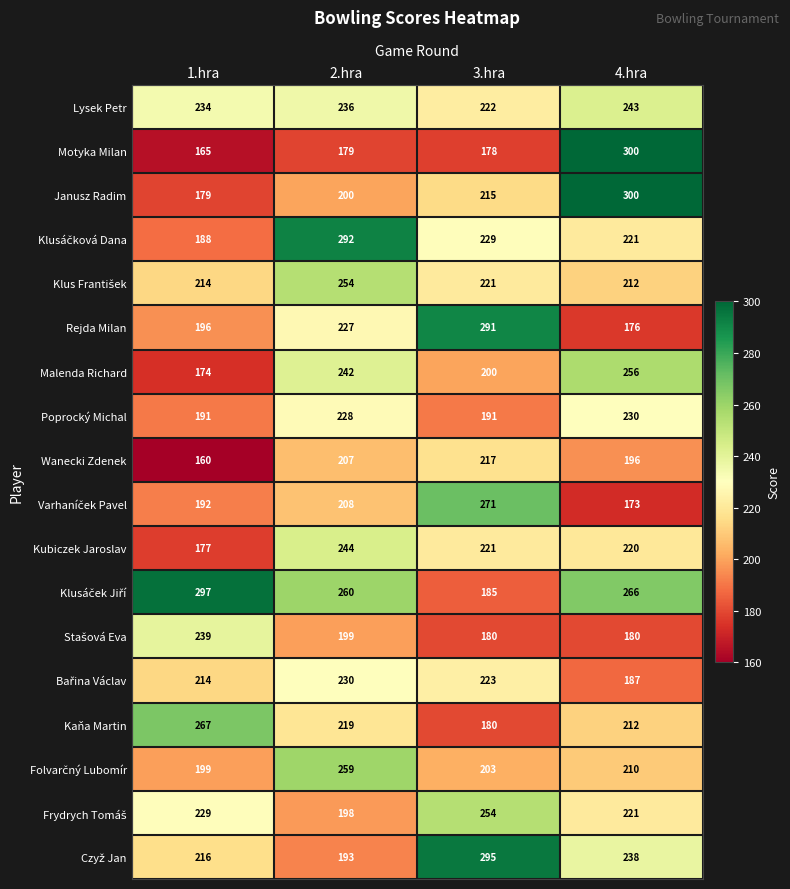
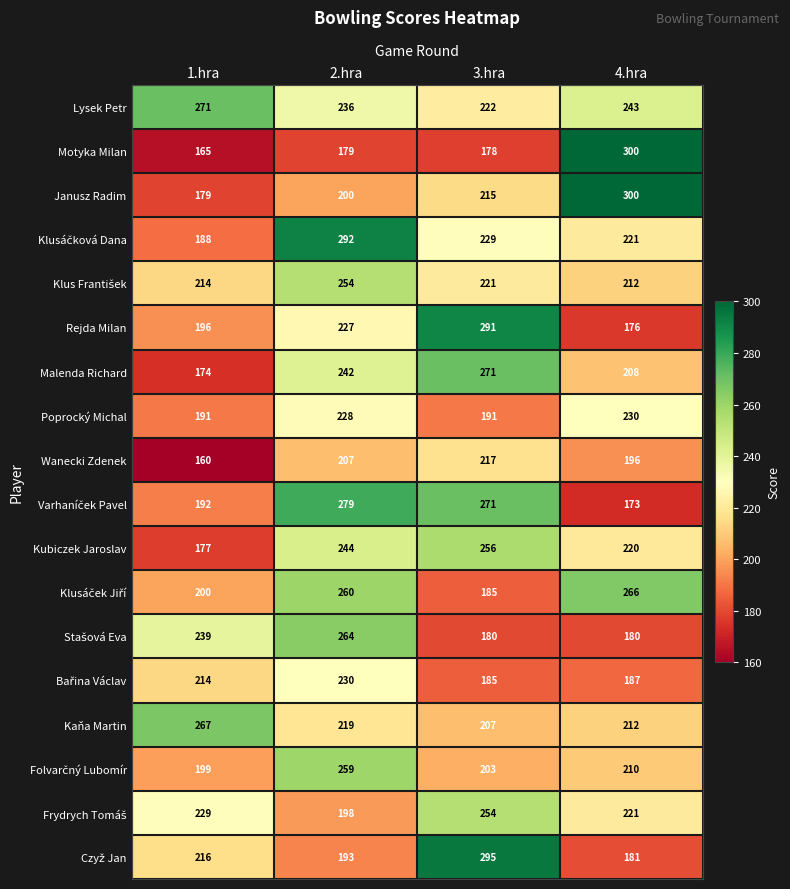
Lysek Petr, 1.hra: 234 -> 271
Malenda Richard, 3.hra: 200 -> 271
Malenda Richard, 4.hra: 256 -> 208
Varhaníček Pavel, 2.hra: 208 -> 279
Kubiczek Jaroslav, 3.hra: 221 -> 256
Klusáček Jiří, 1.hra: 297 -> 200
Stašová Eva, 2.hra: 199 -> 264
Bařina Václav, 3.hra: 223 -> 185
Kaňa Martin, 3.hra: 180 -> 207
Czyž Jan, 4.hra: 238 -> 181
